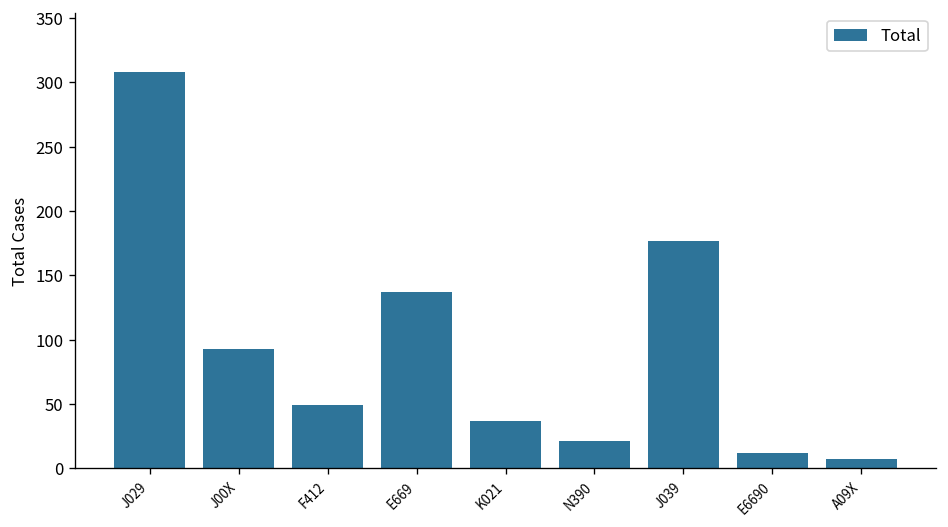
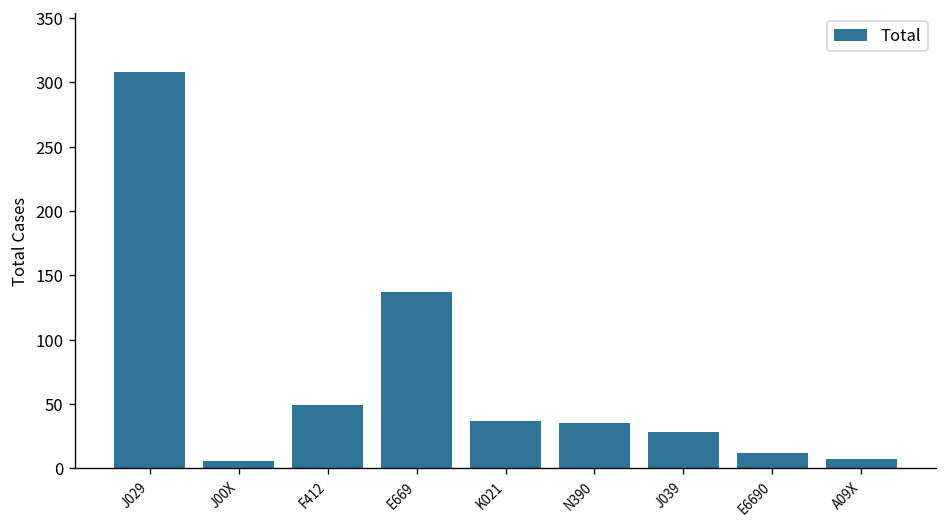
J00X: 93 -> 6
N390: 21 -> 35
J039: 177 -> 28
